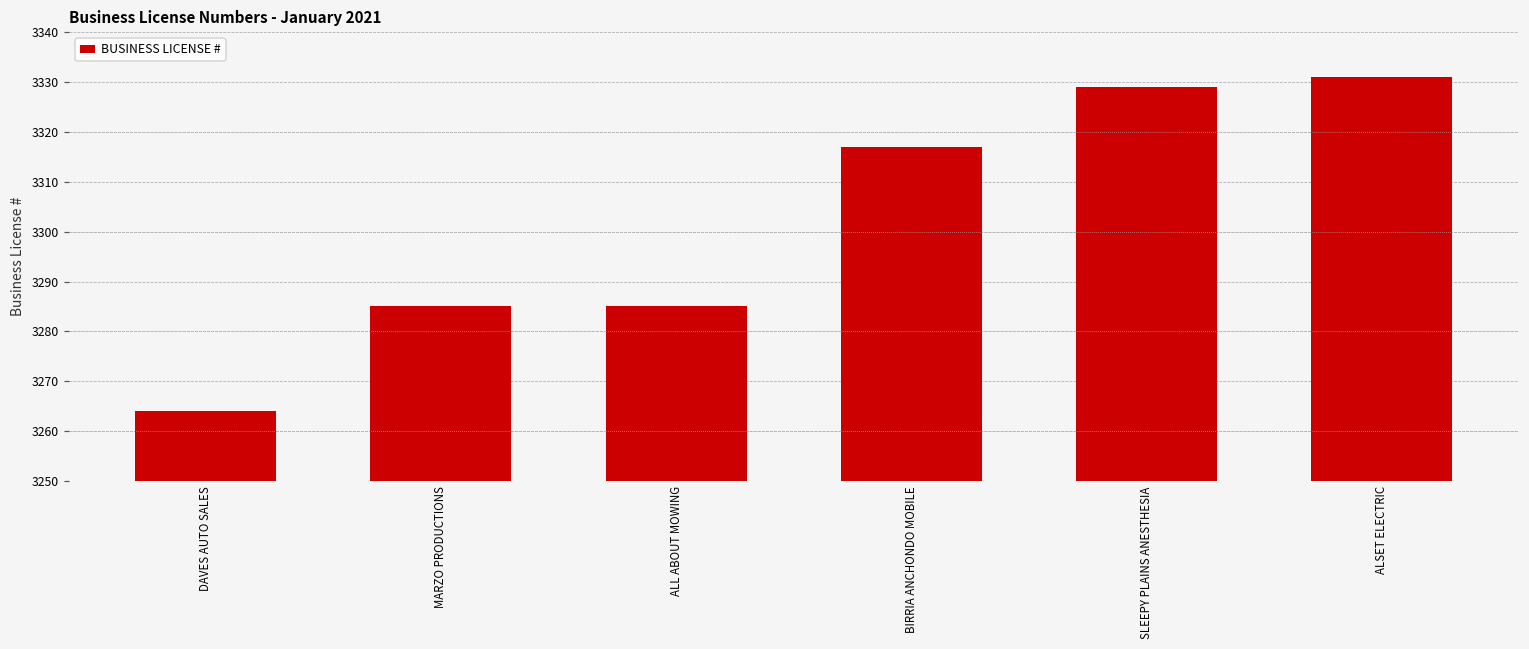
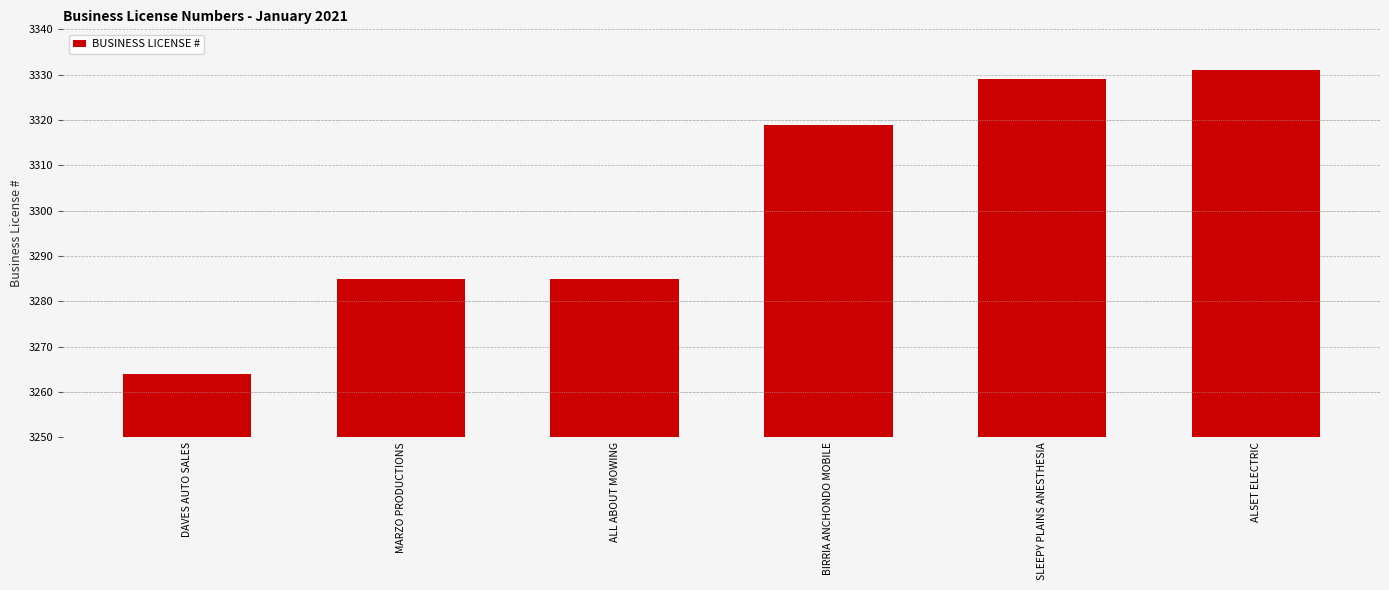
BIRRIA ANCHONDO MOBILE: 3317 -> 3319
